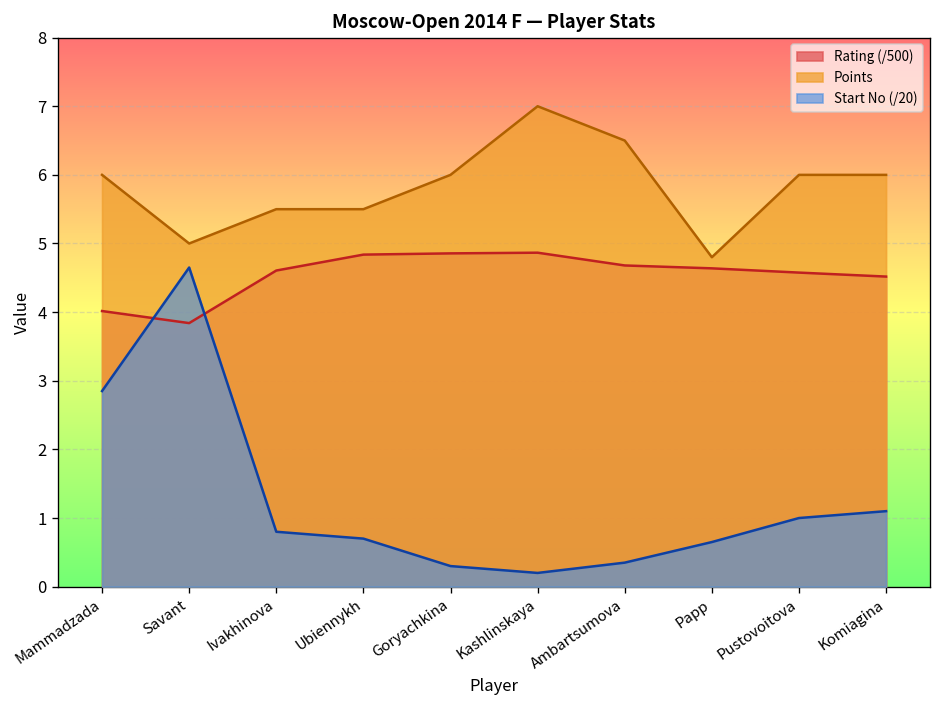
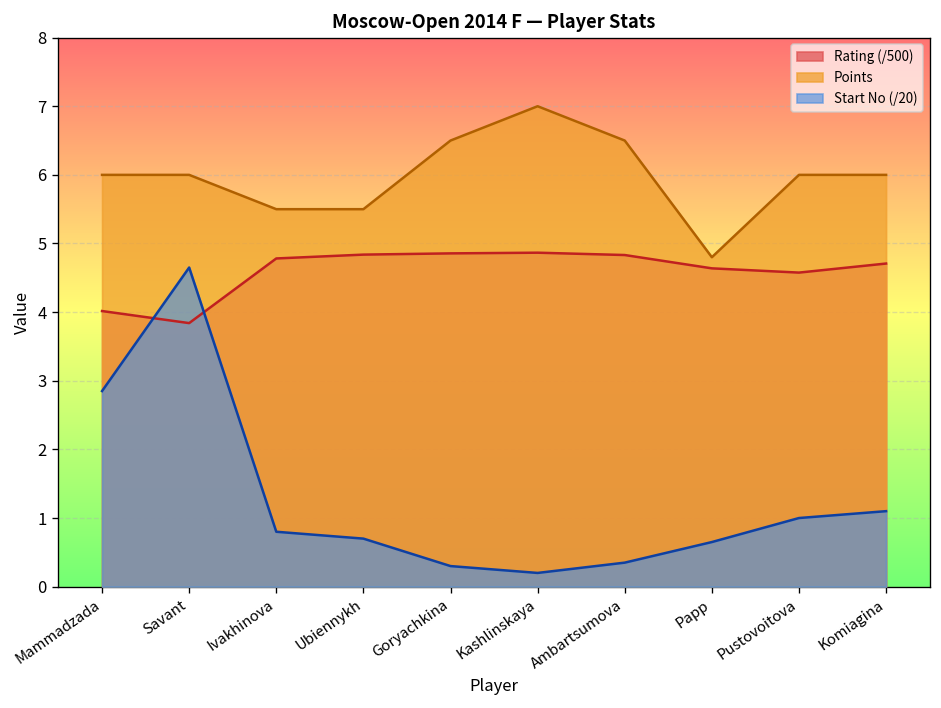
Points, Savant: 5 -> 6
Rating (/500), Ivakhinova: 4.6 -> 4.8
Points, Goryachkina: 6.0 -> 6.5
Rating (/500), Ambartsumova: 4.7 -> 4.8
Rating (/500), Komiagina: 4.5 -> 4.7
